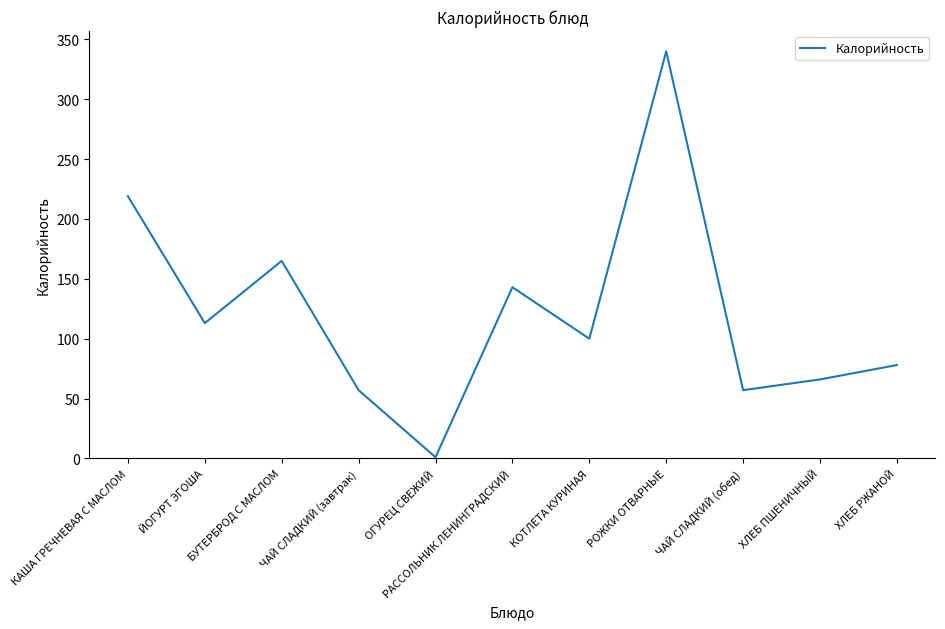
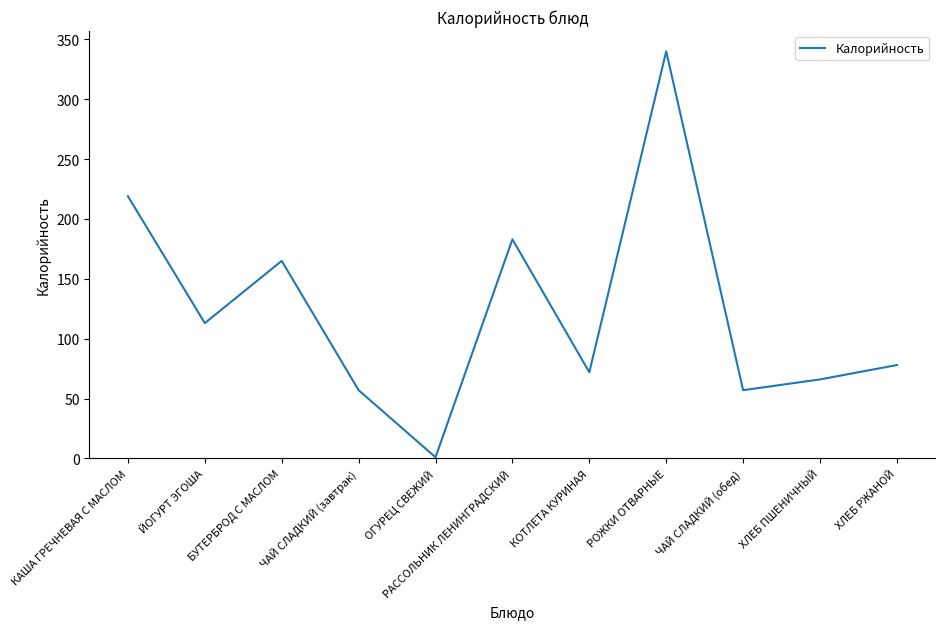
РАССОЛЬНИК ЛЕНИНГРАДСКИЙ: 143 -> 183
КОТЛЕТА КУРИНАЯ: 100 -> 72
